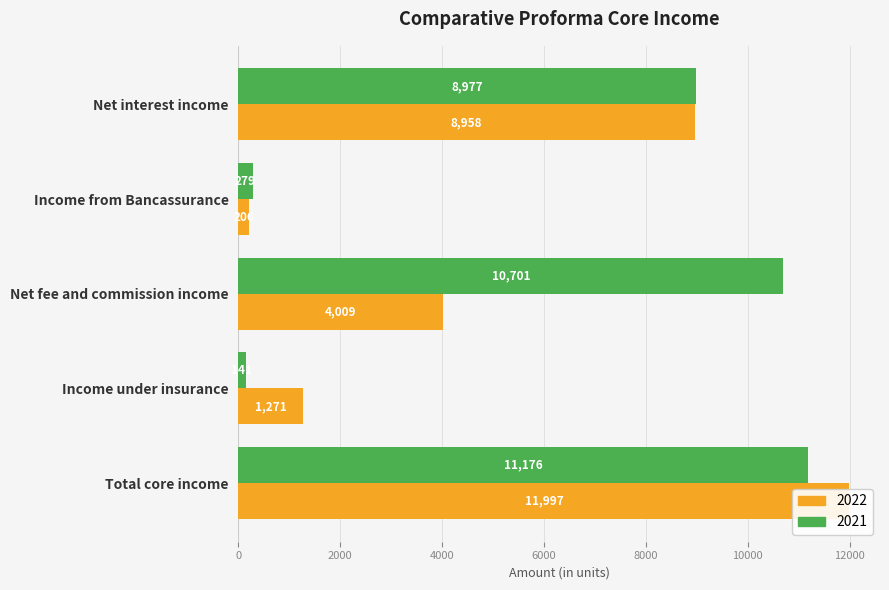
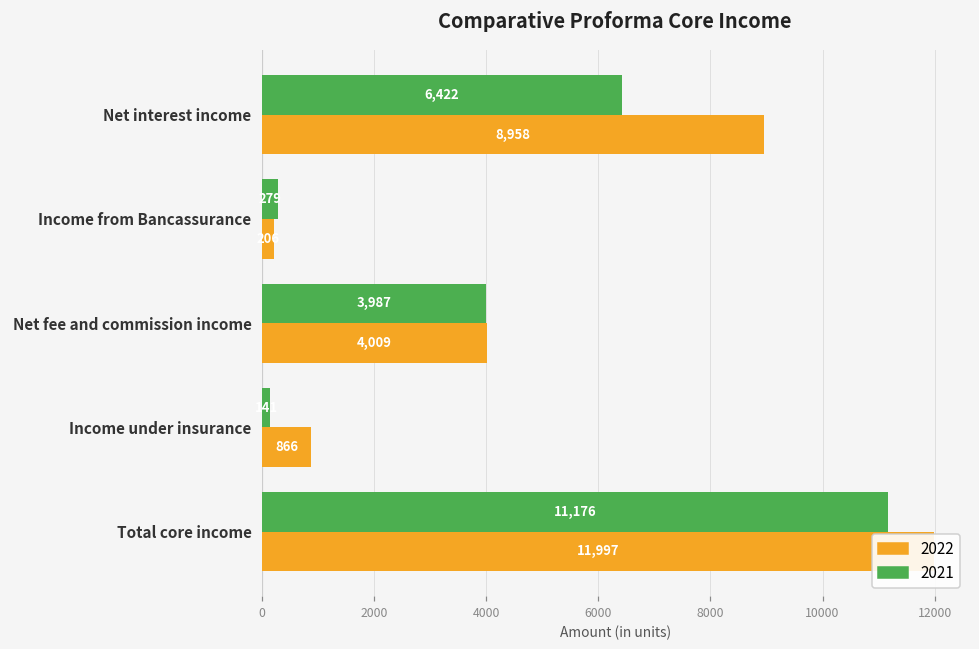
2021, Net interest income: 8,977 -> 6,422
2021, Net fee and commission income: 10,701 -> 3,987
2022, Income under insurance: 1,271 -> 866
